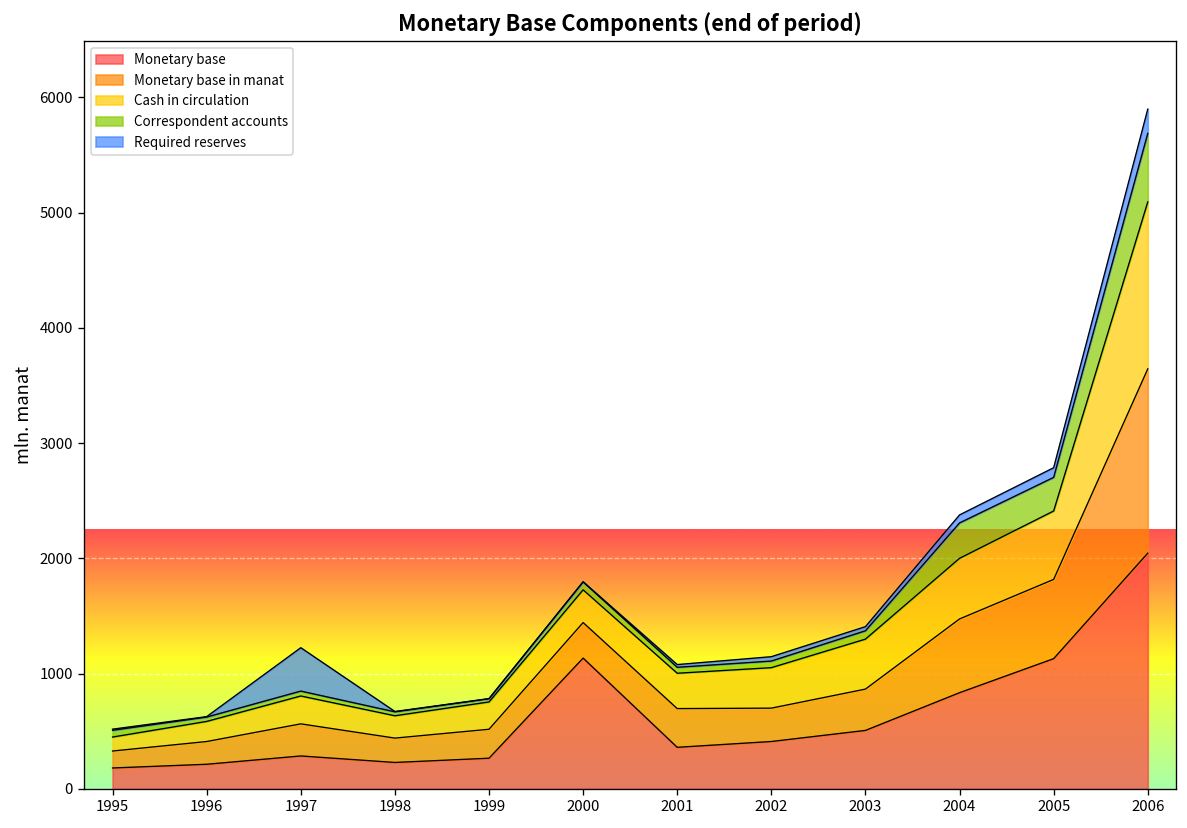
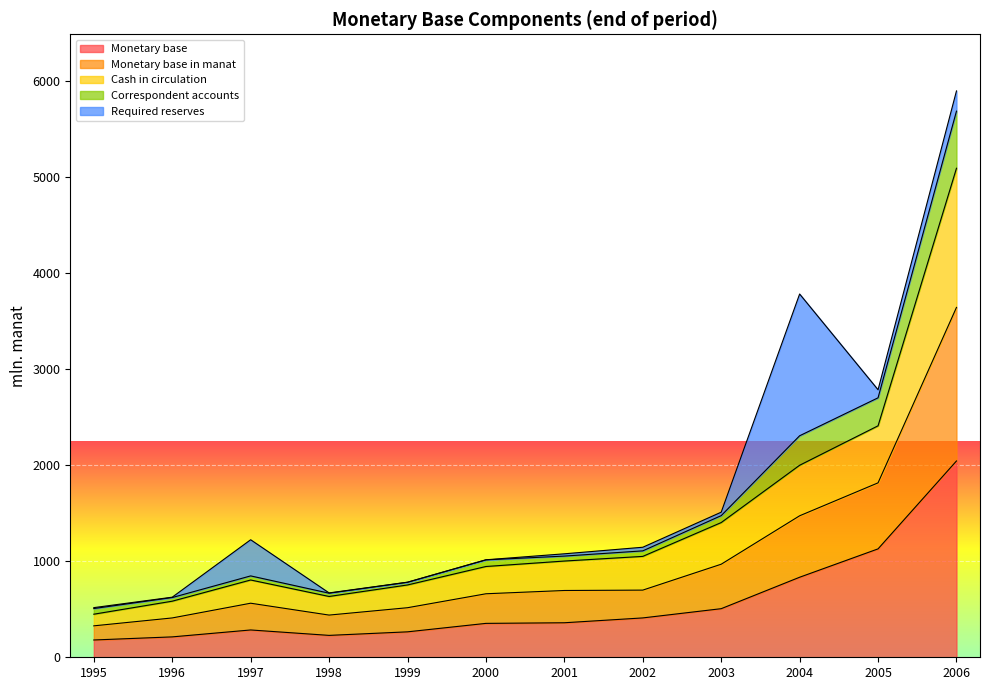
Monetary base, 2000: 1100 -> 400
Monetary base in manat, 2003: 400 -> 500
Required reserves, 2004: 100 -> 1500
